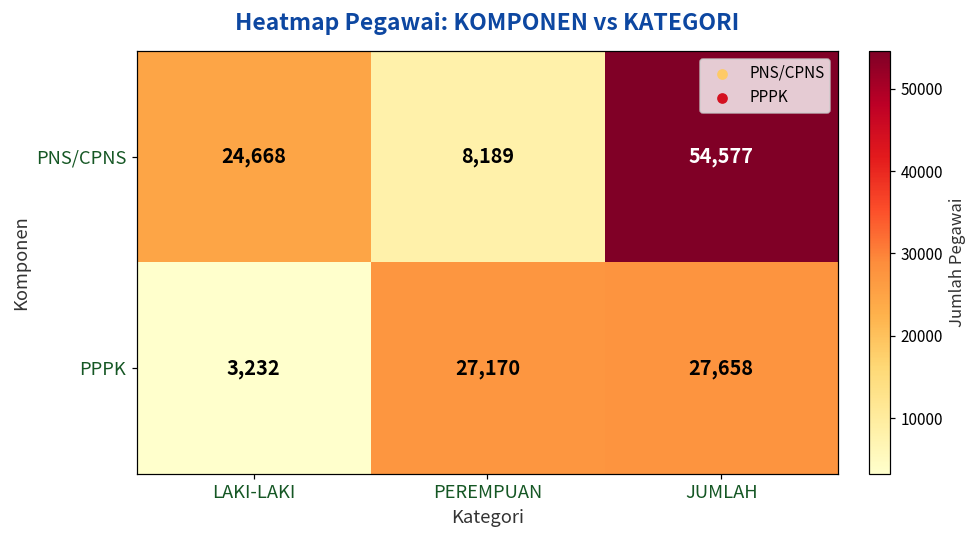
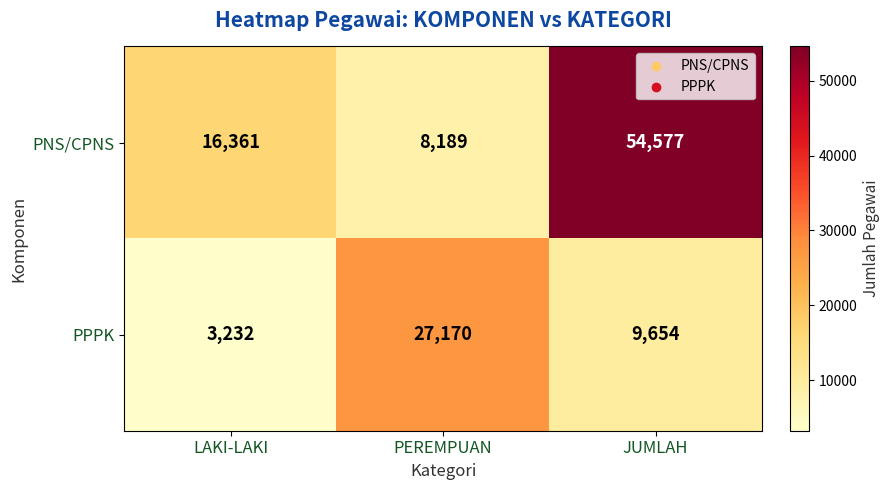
PNS/CPNS, LAKI-LAKI: 24,668 -> 16,361
PPPK, JUMLAH: 27,658 -> 9,654
